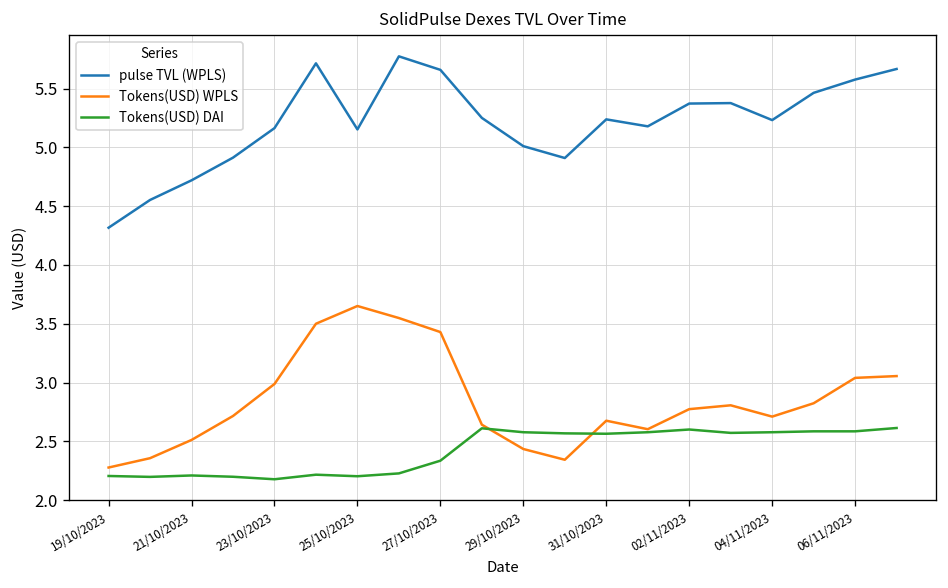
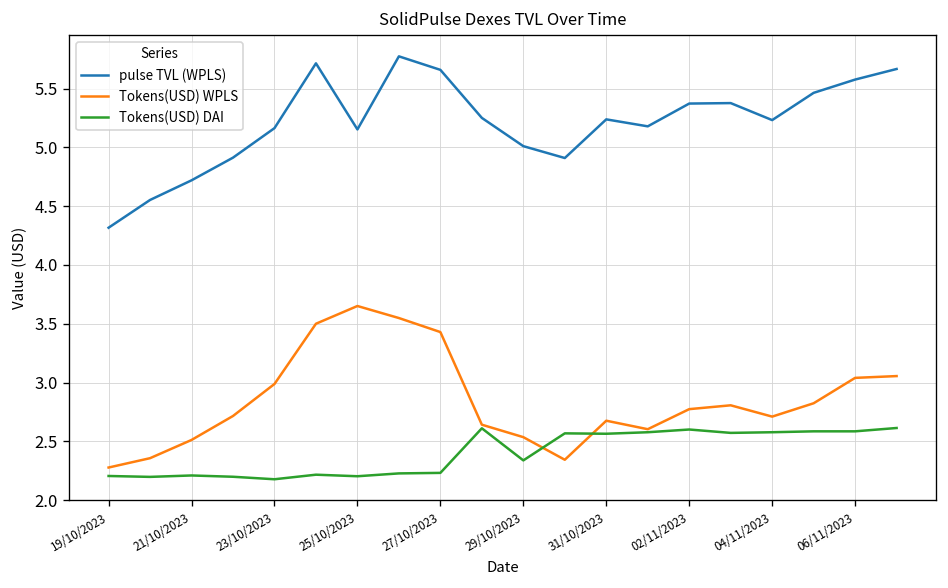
Tokens(USD) DAI, 27/10/2023: 2.3 -> 2.2
Tokens(USD) WPLS, 29/10/2023: 2.4 -> 2.5
Tokens(USD) DAI, 29/10/2023: 2.6 -> 2.3
